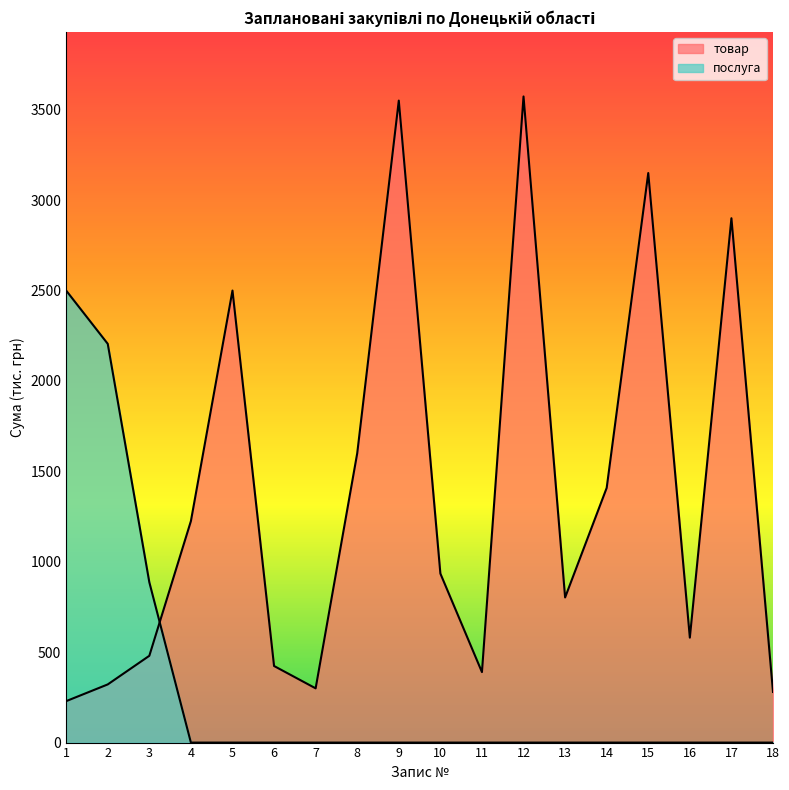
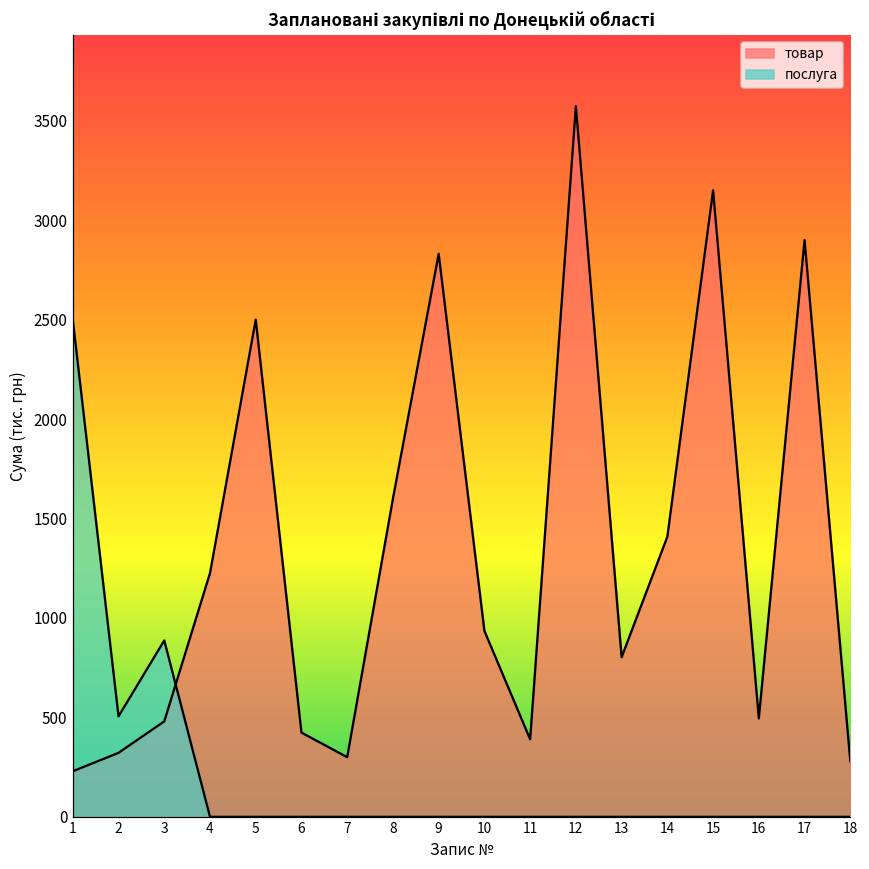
послуга, 2: 2210 -> 510
товар, 9: 3550 -> 2830
товар, 16: 580 -> 490
